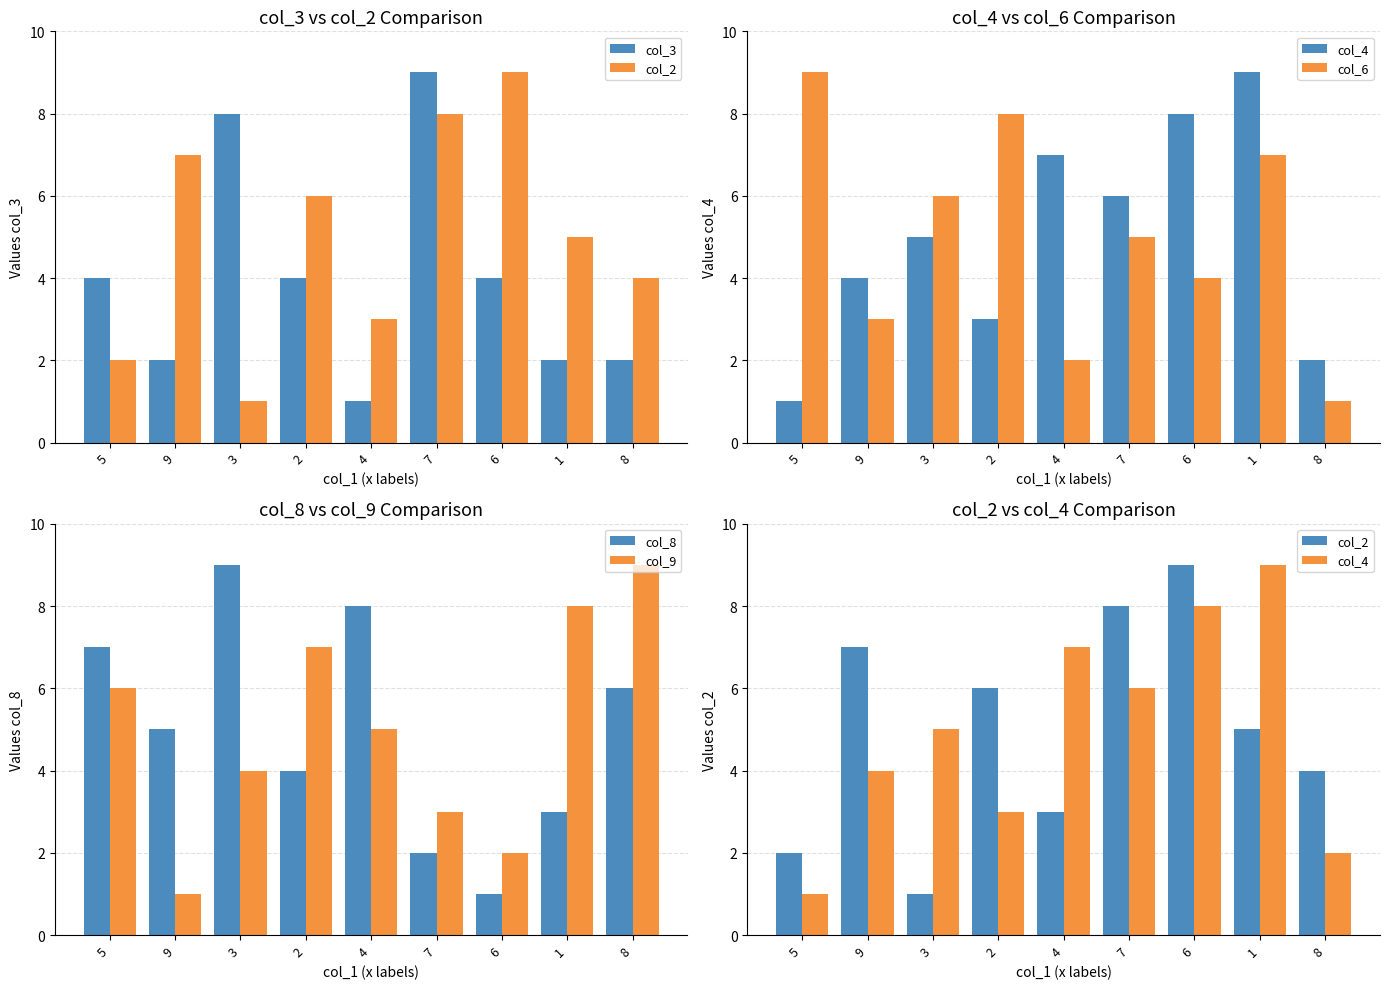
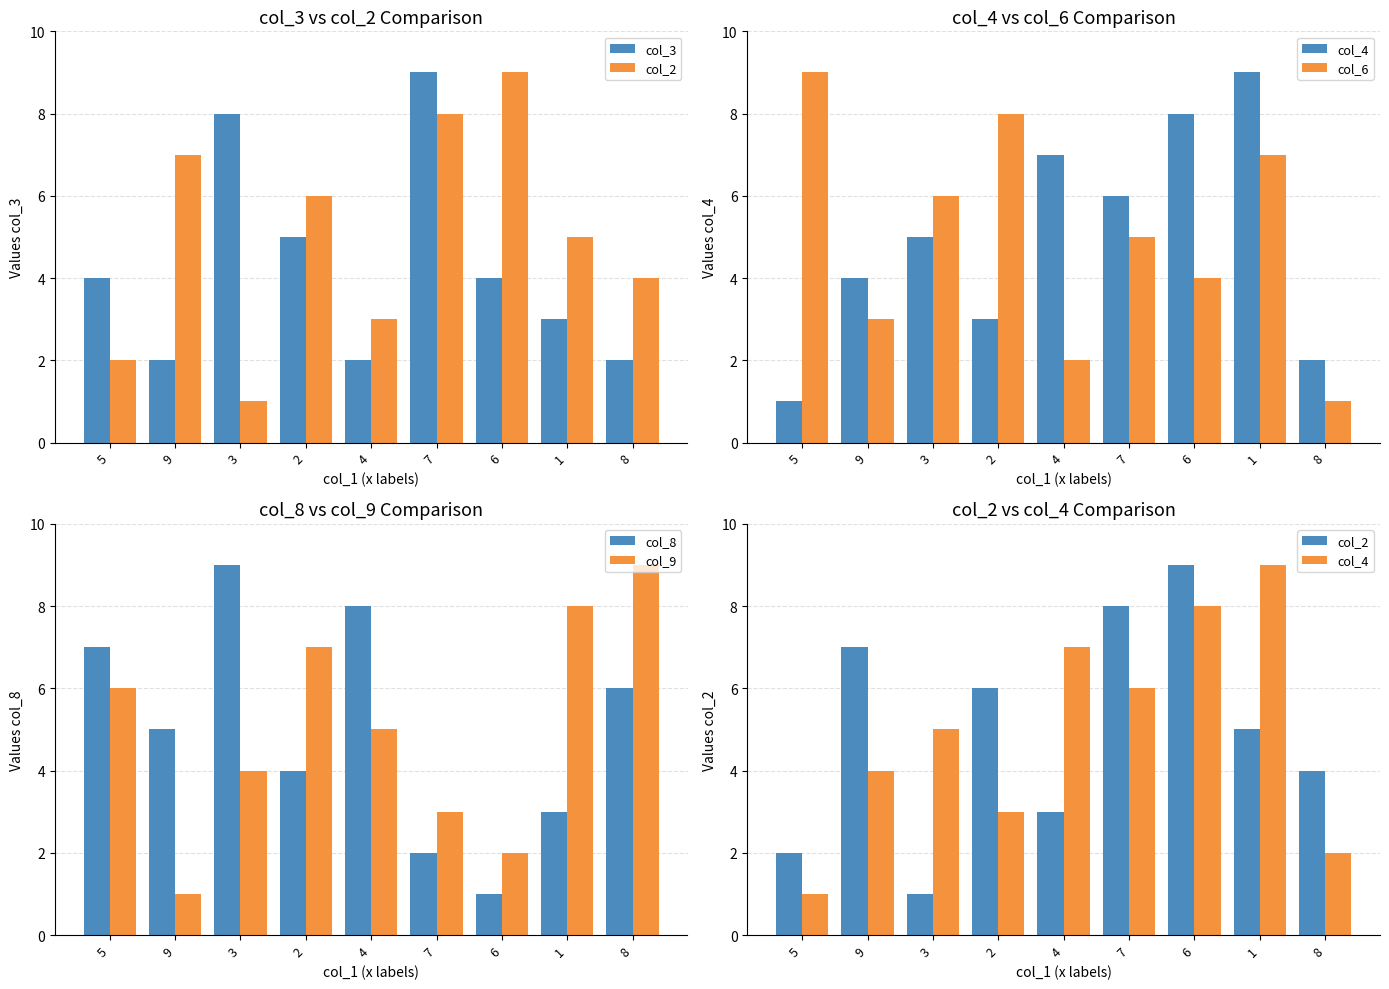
col_3 vs col_2 Comparison, col_3, 2: 4 -> 5
col_3 vs col_2 Comparison, col_3, 4: 1 -> 2
col_3 vs col_2 Comparison, col_3, 1: 2 -> 3
